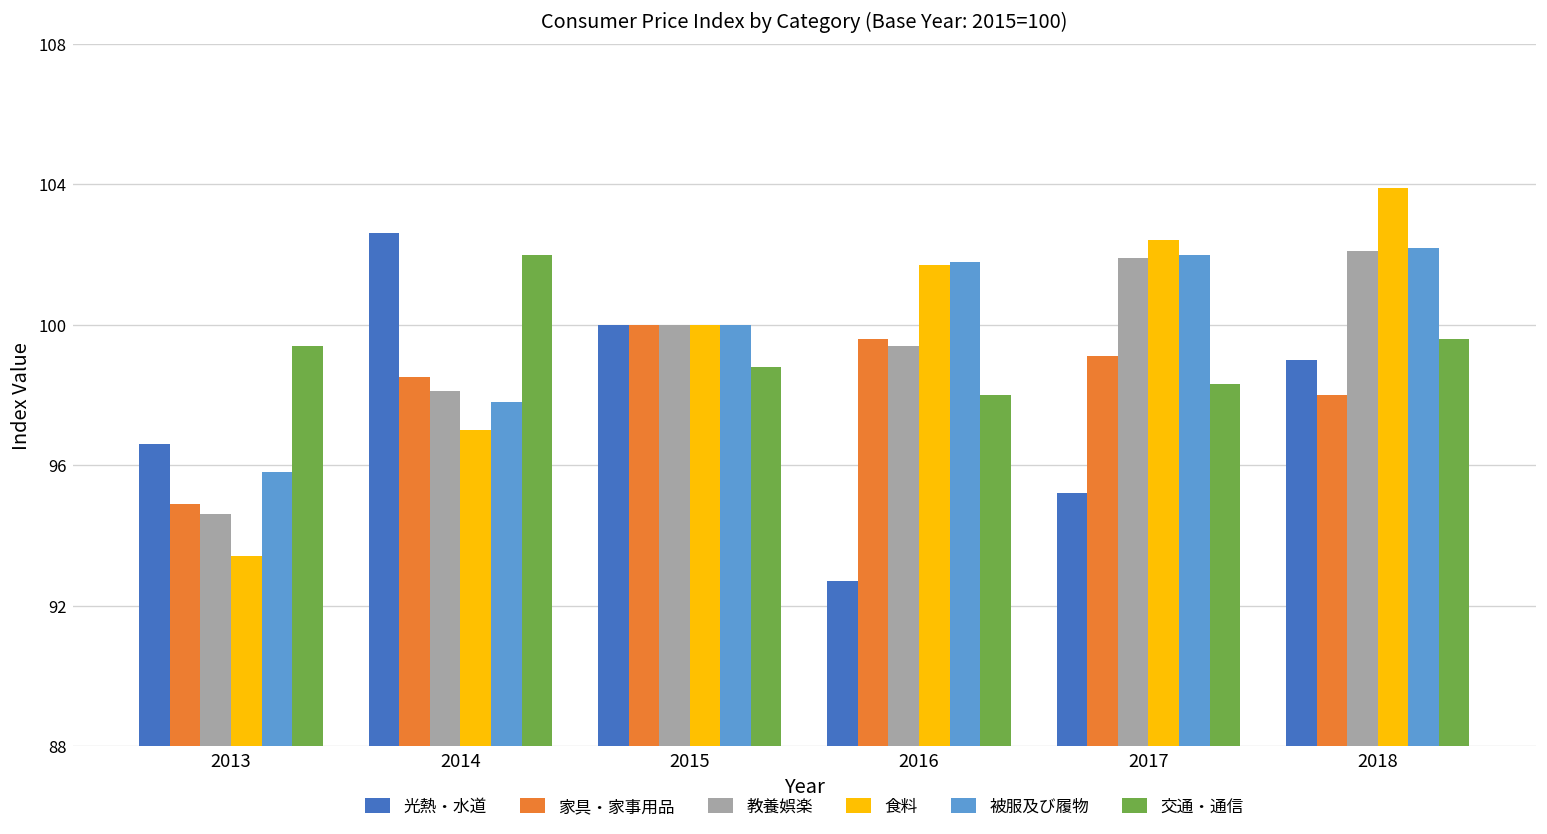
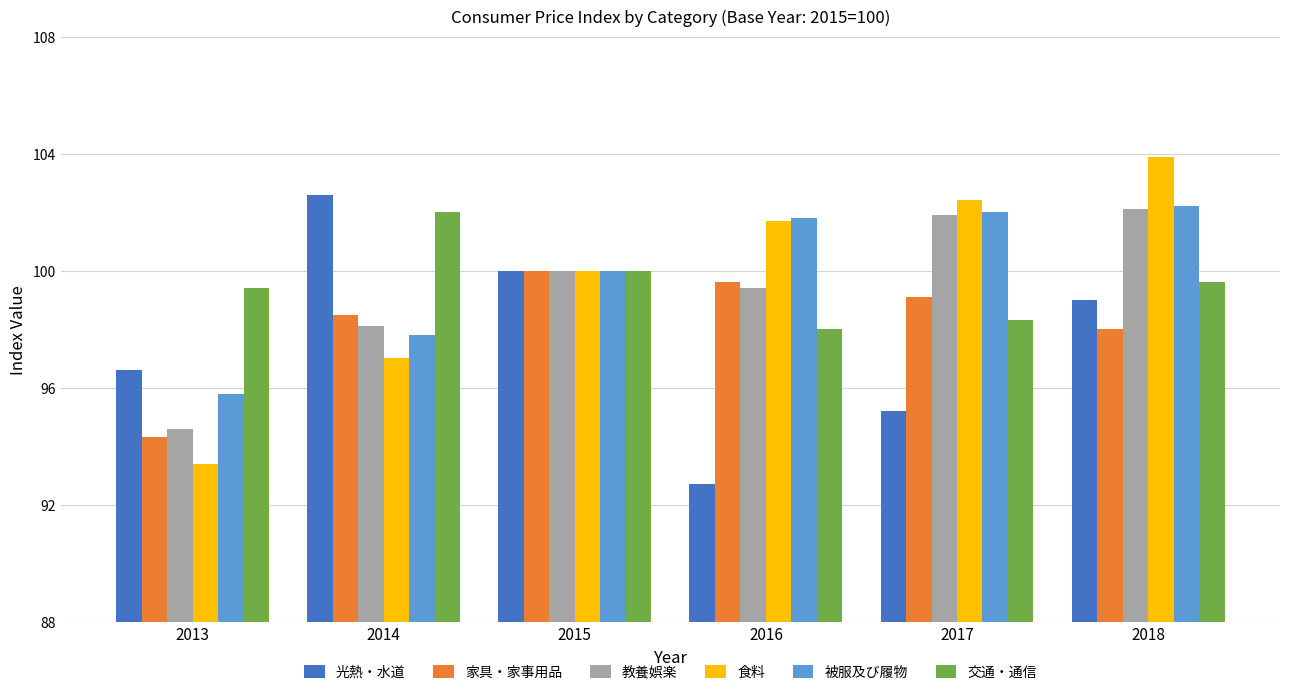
家具・家事用品, 2013: 94.9 -> 94.3
交通・通信, 2015: 98.8 -> 100.0
